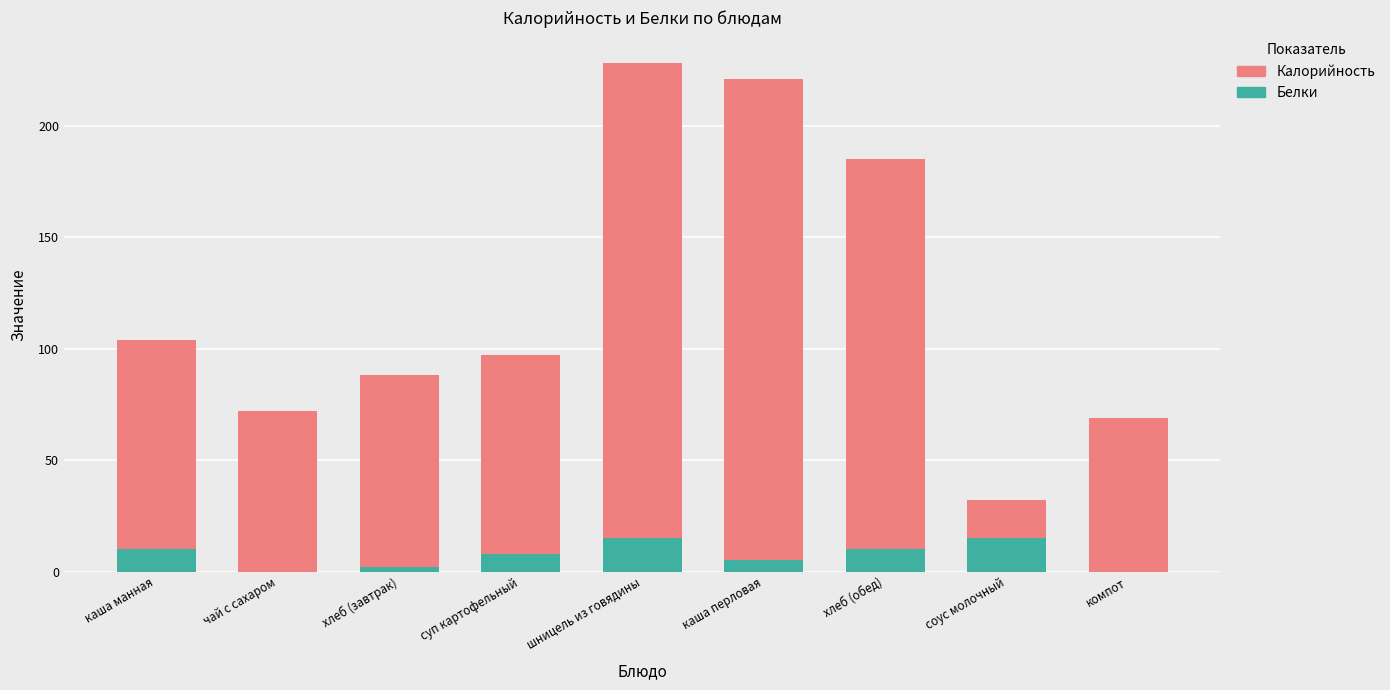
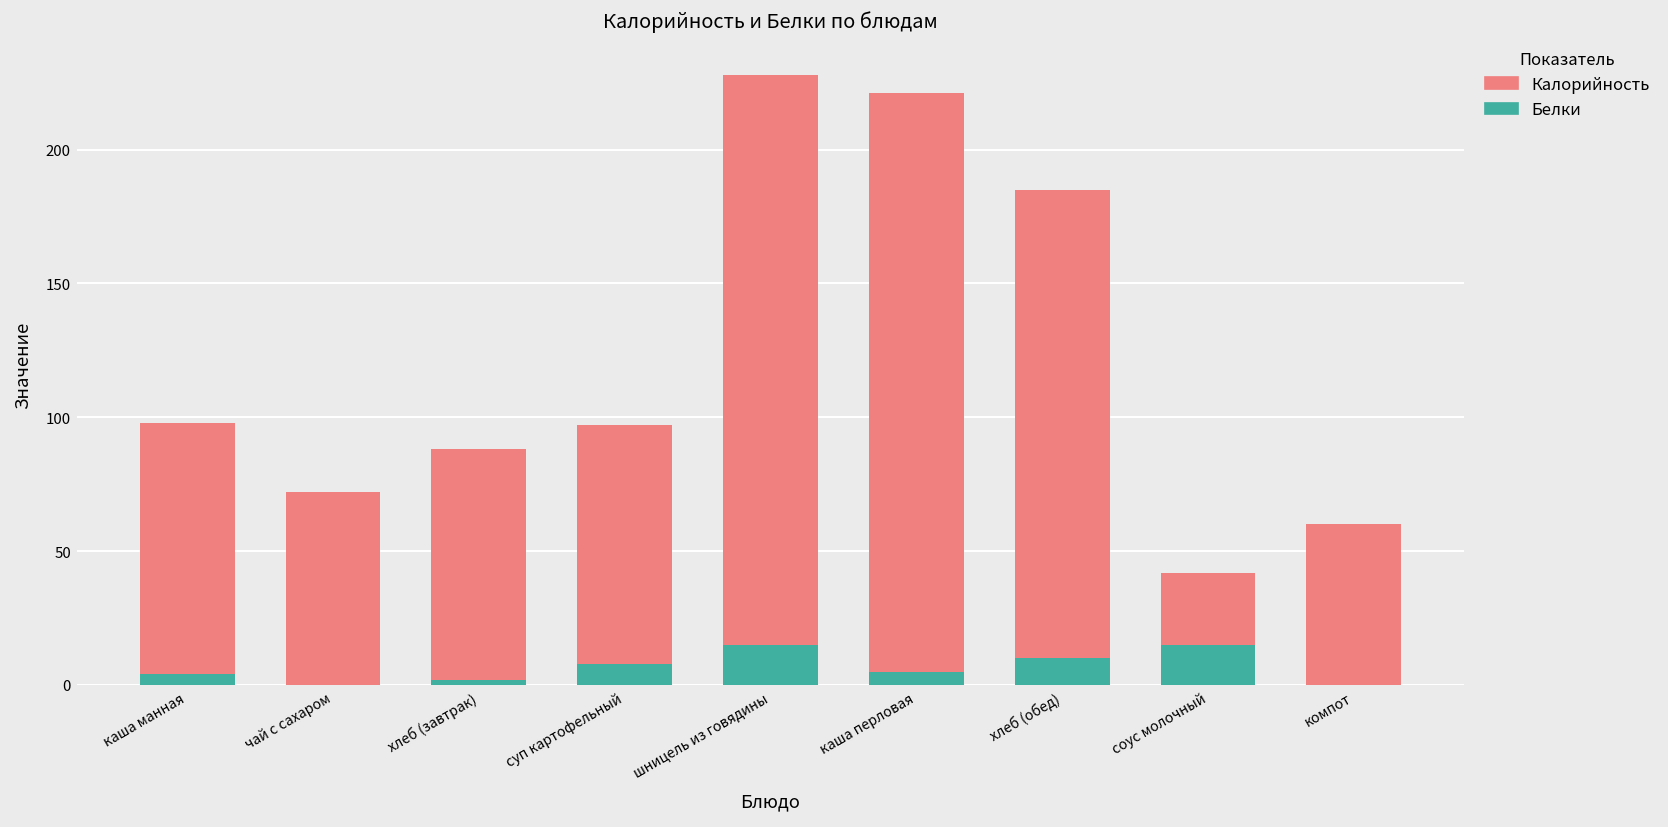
Белки, каша манная: 10 -> 4
Калорийность, соус молочный: 17 -> 27
Калорийность, компот: 69 -> 60
